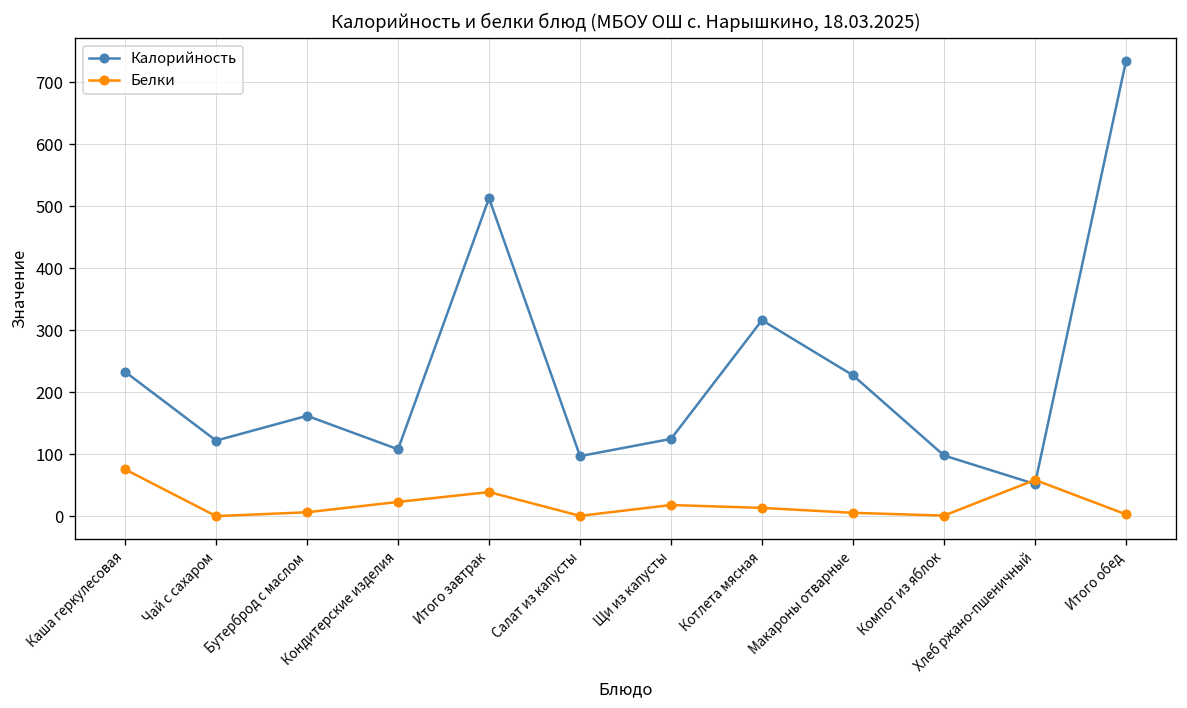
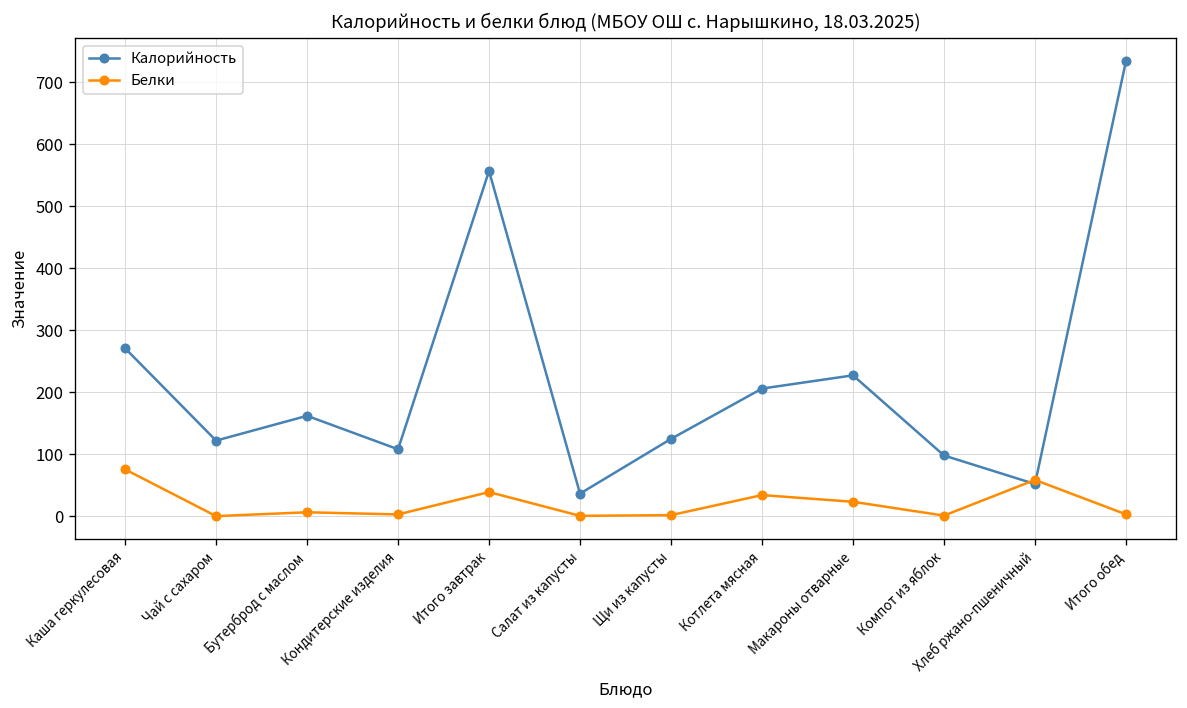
Калорийность, Каша геркулесовая: 230 -> 270
Белки, Кондитерские изделия: 20 -> 0
Калорийность, Итого завтрак: 510 -> 560
Калорийность, Салат из капусты: 100 -> 40
Белки, Щи из капусты: 20 -> 0
Калорийность, Котлета мясная: 320 -> 210
Белки, Котлета мясная: 10 -> 30
Белки, Макароны отварные: 10 -> 20
